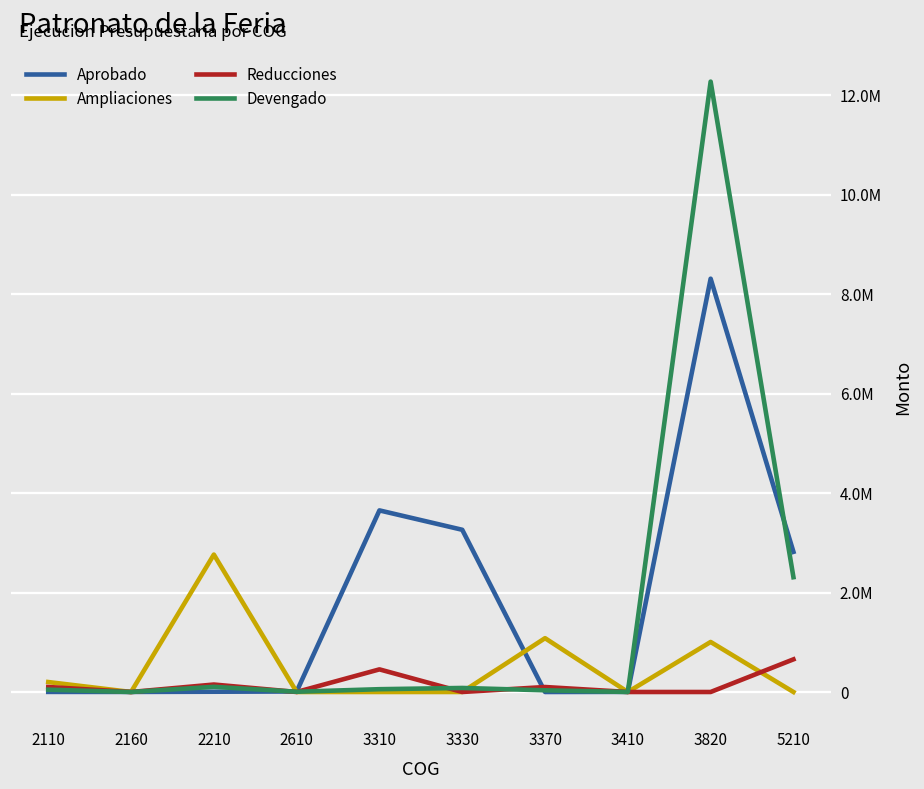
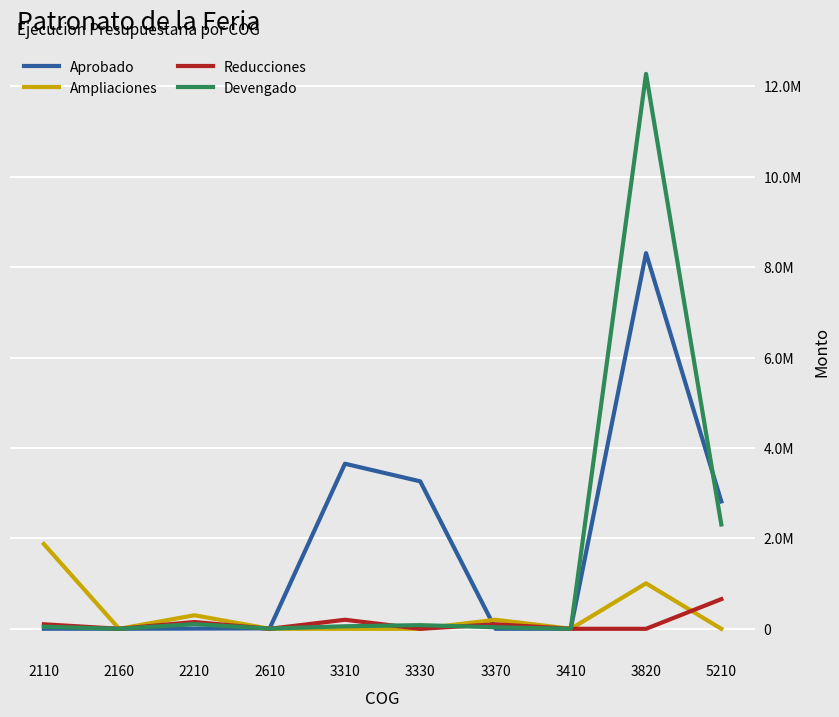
Ampliaciones, 2110: 200000 -> 1900000
Ampliaciones, 2210: 2800000 -> 300000
Reducciones, 3310: 500000 -> 200000
Ampliaciones, 3370: 1100000 -> 200000
